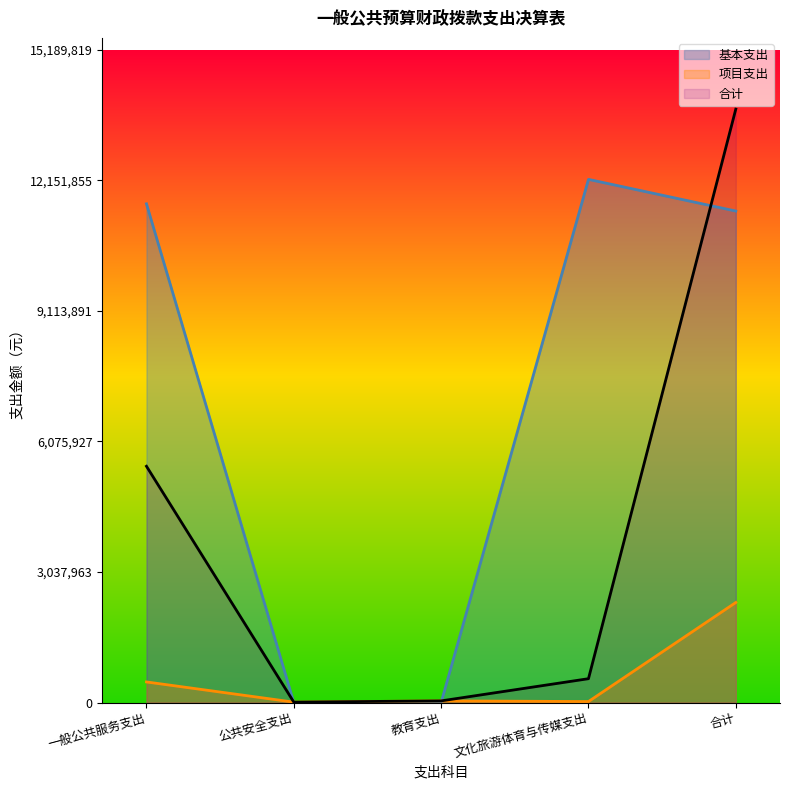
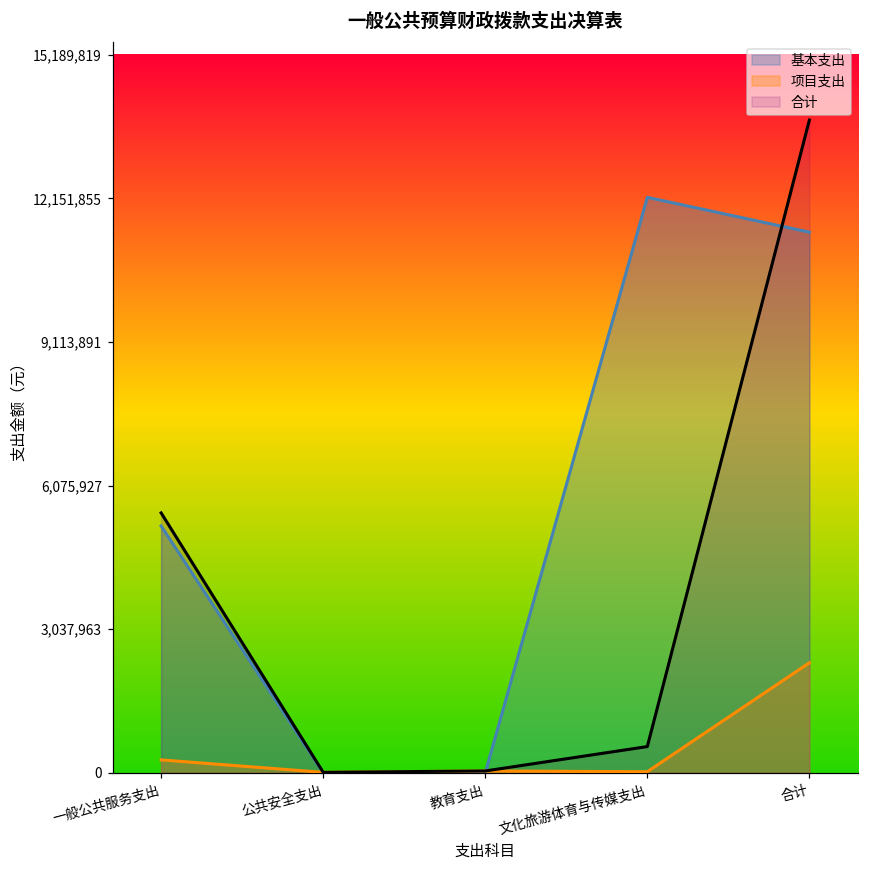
基本支出, 一般公共服务支出: 11,600,000 -> 5,200,000
项目支出, 一般公共服务支出: 500,000 -> 300,000
